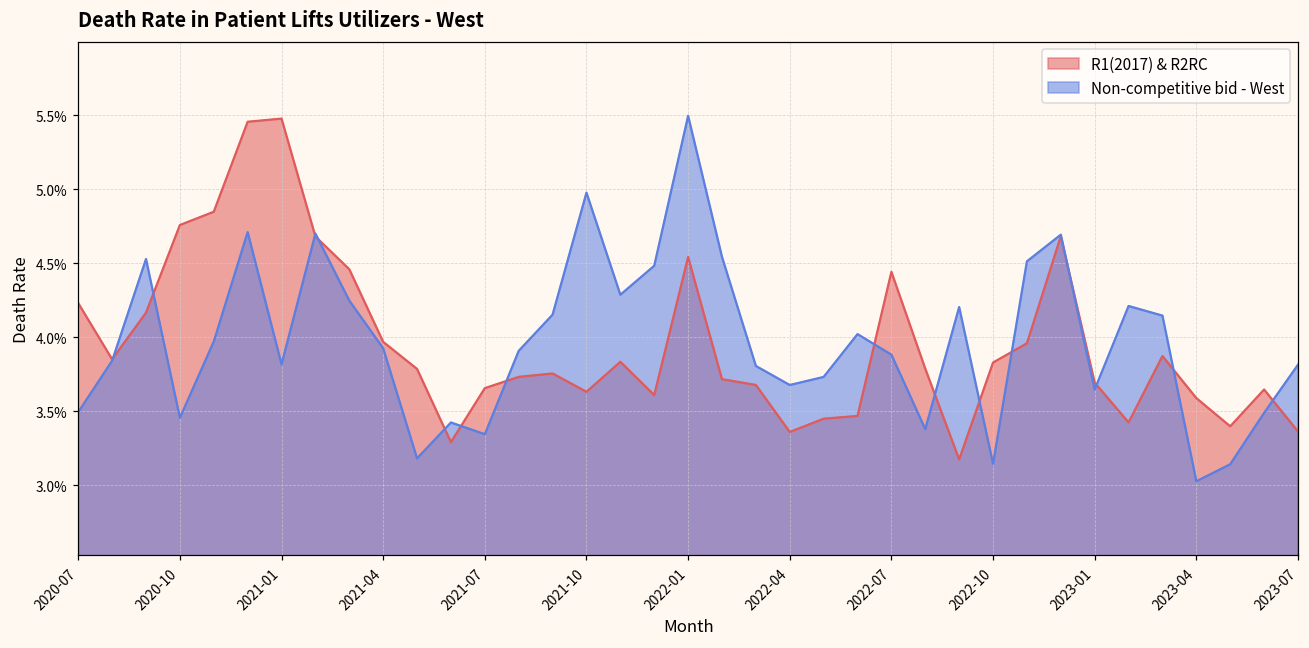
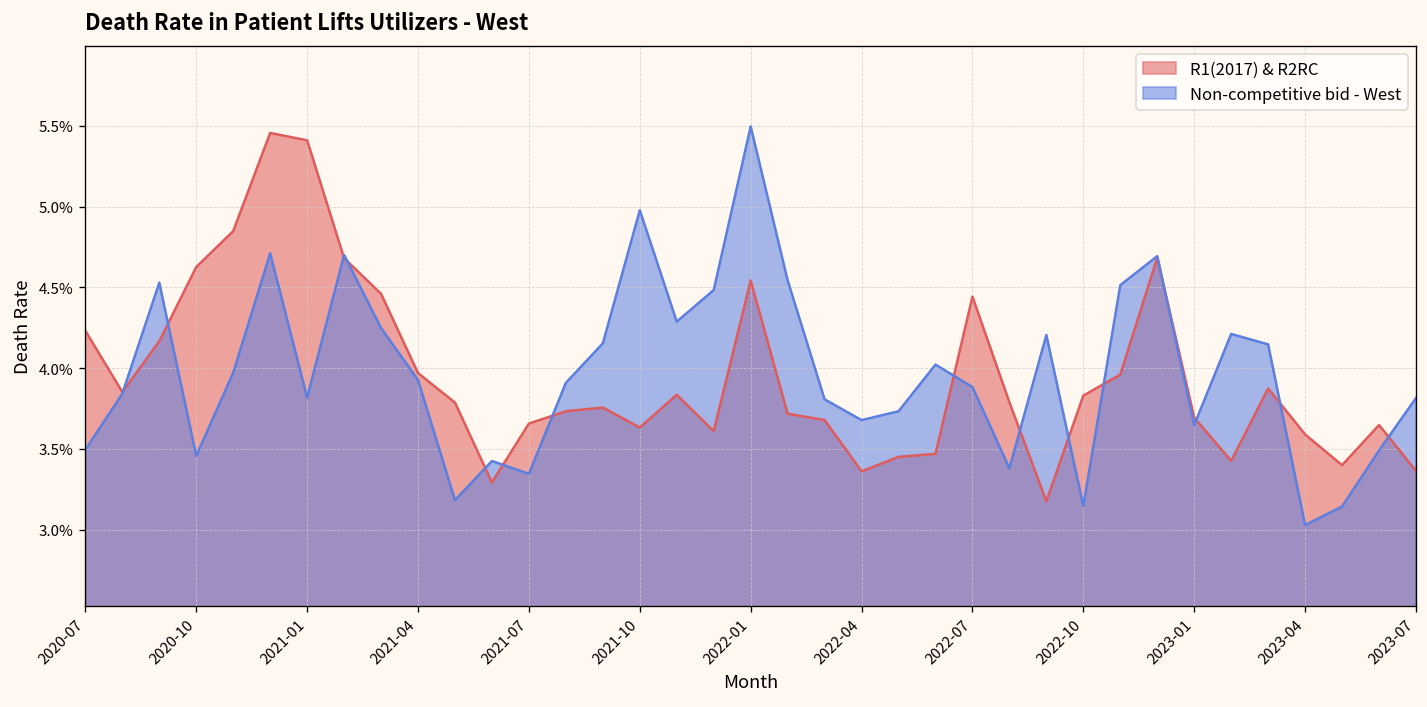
R1(2017) & R2RC, 2020-10: 4.76% -> 4.63%
R1(2017) & R2RC, 2021-01: 5.48% -> 5.41%
